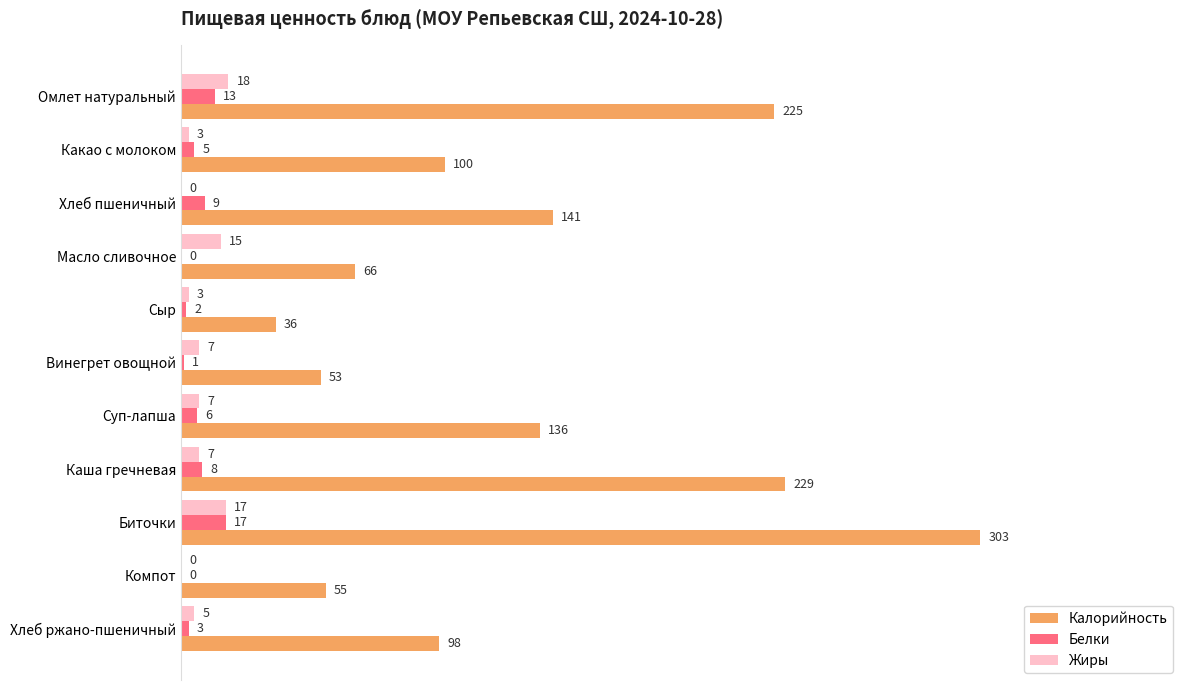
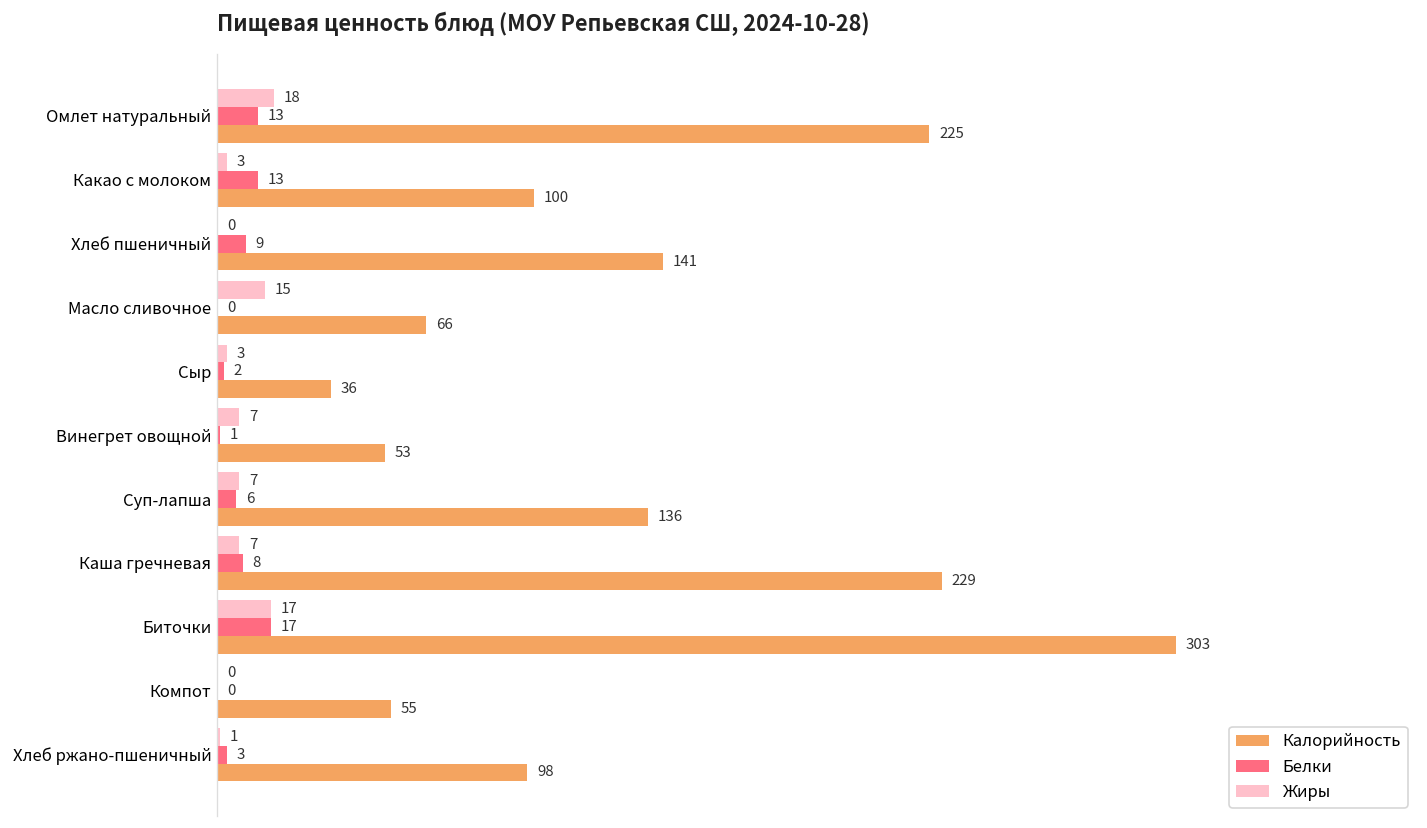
Белки, Какао с молоком: 5 -> 13
Жиры, Хлеб ржано-пшеничный: 5 -> 1
